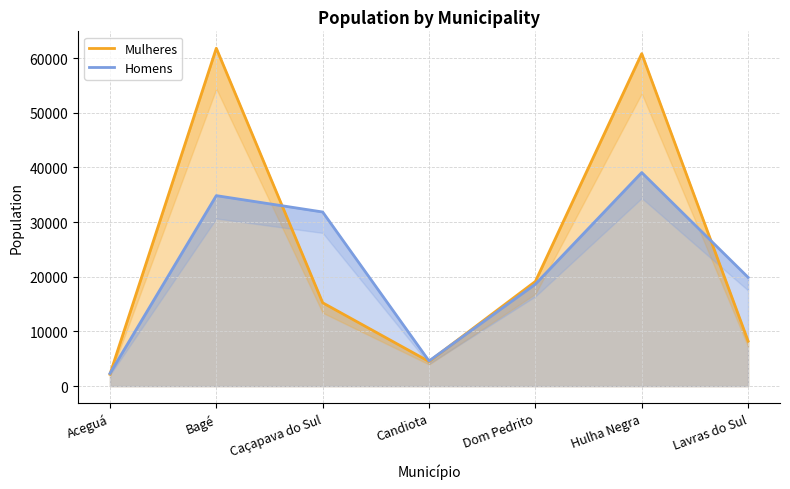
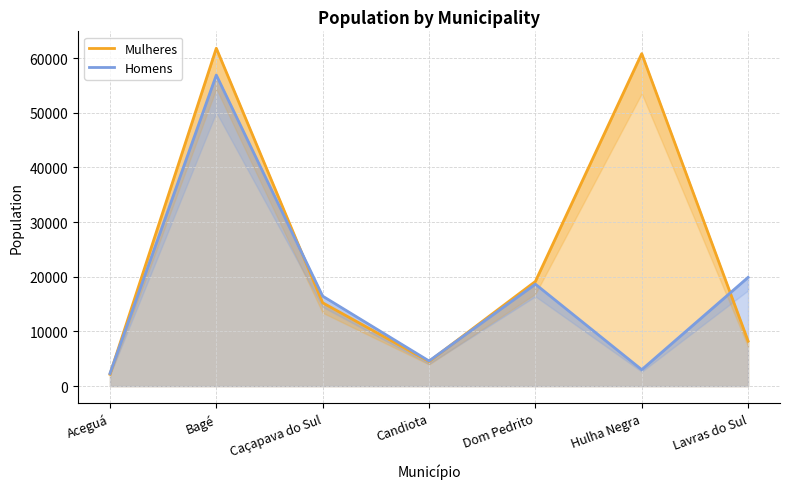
Homens, Bagé: 35000 -> 57000
Homens, Caçapava do Sul: 32000 -> 16000
Homens, Hulha Negra: 39000 -> 3000
